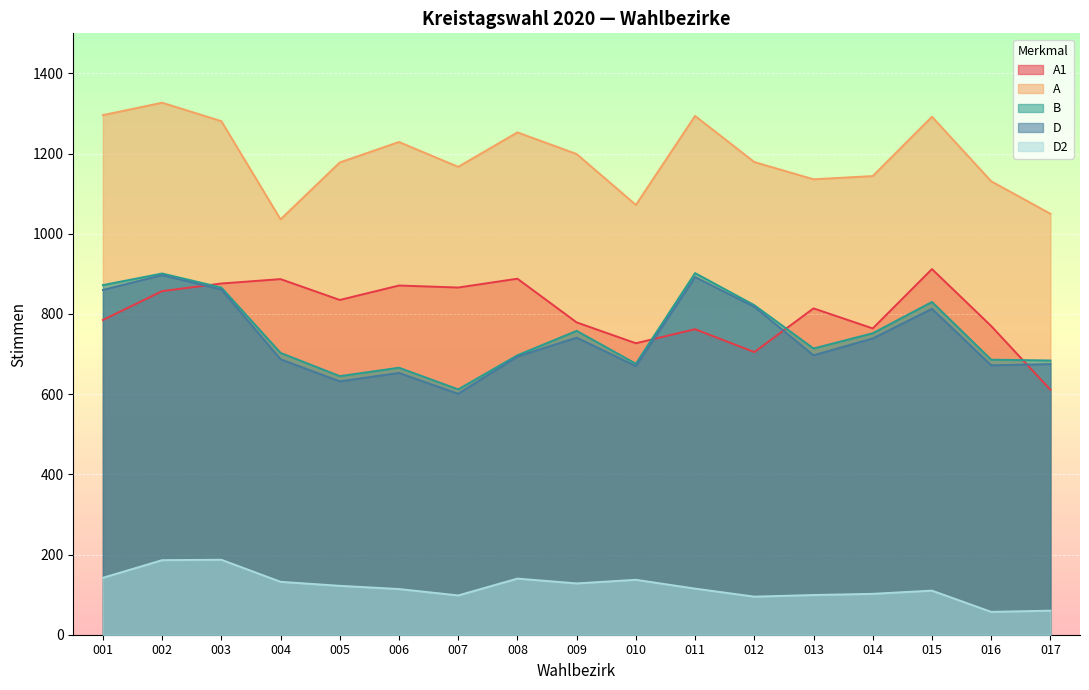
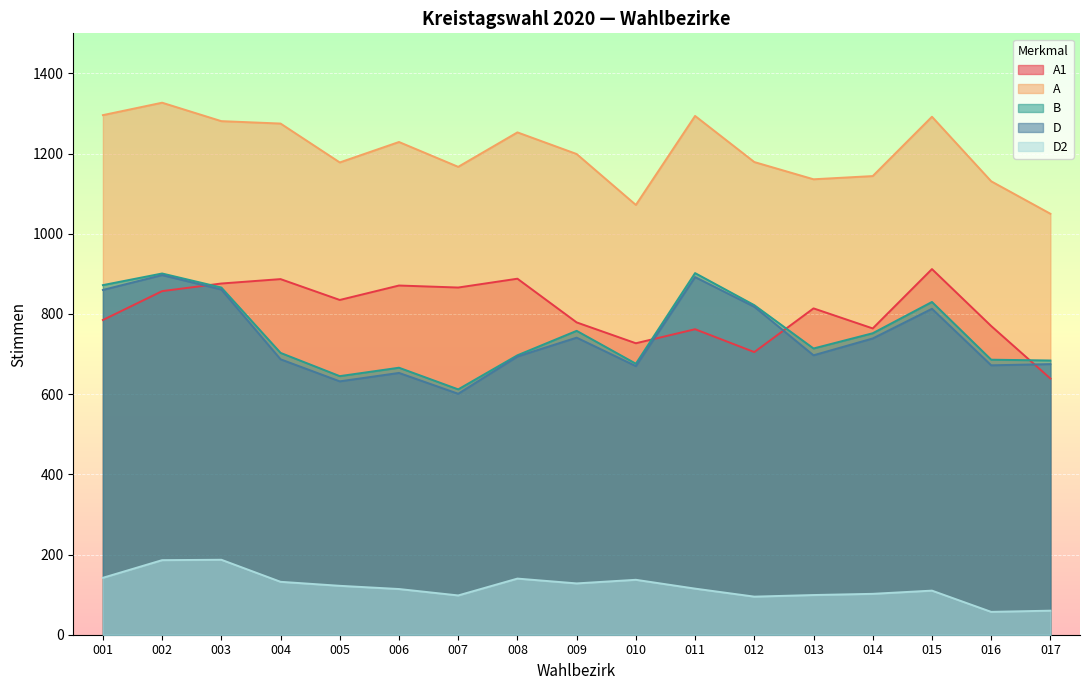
A, 004: 1040 -> 1280
A1, 017: 610 -> 640
